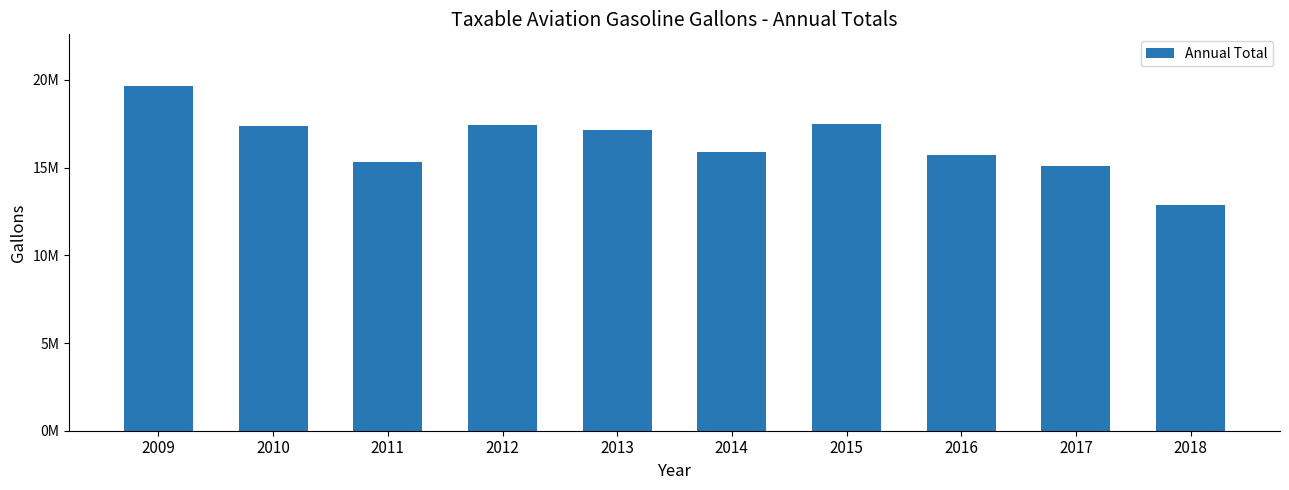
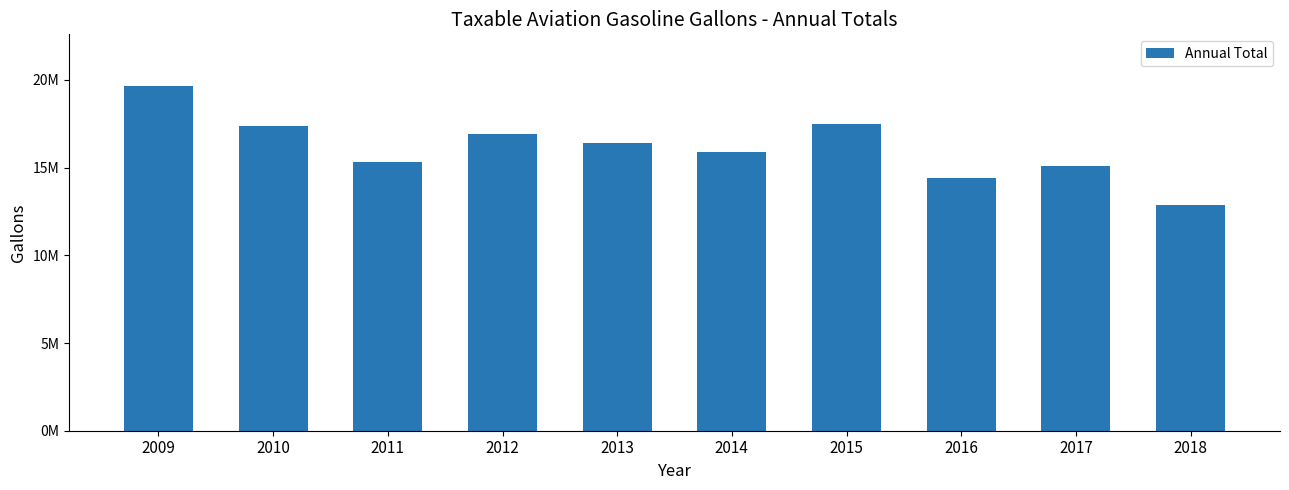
2012: 17400000 -> 16900000
2013: 17100000 -> 16400000
2016: 15700000 -> 14400000
